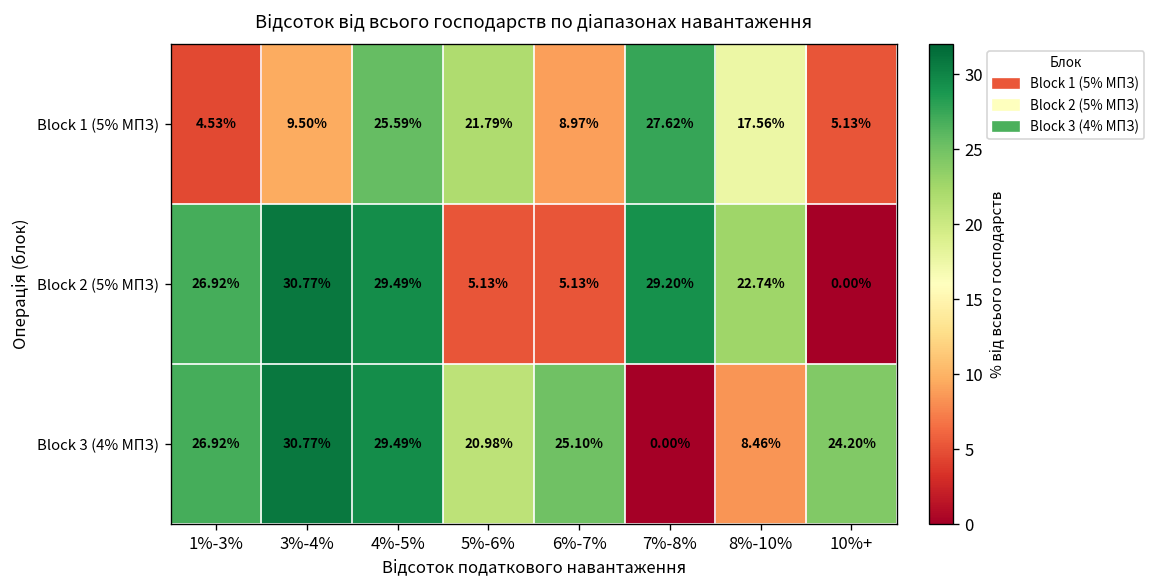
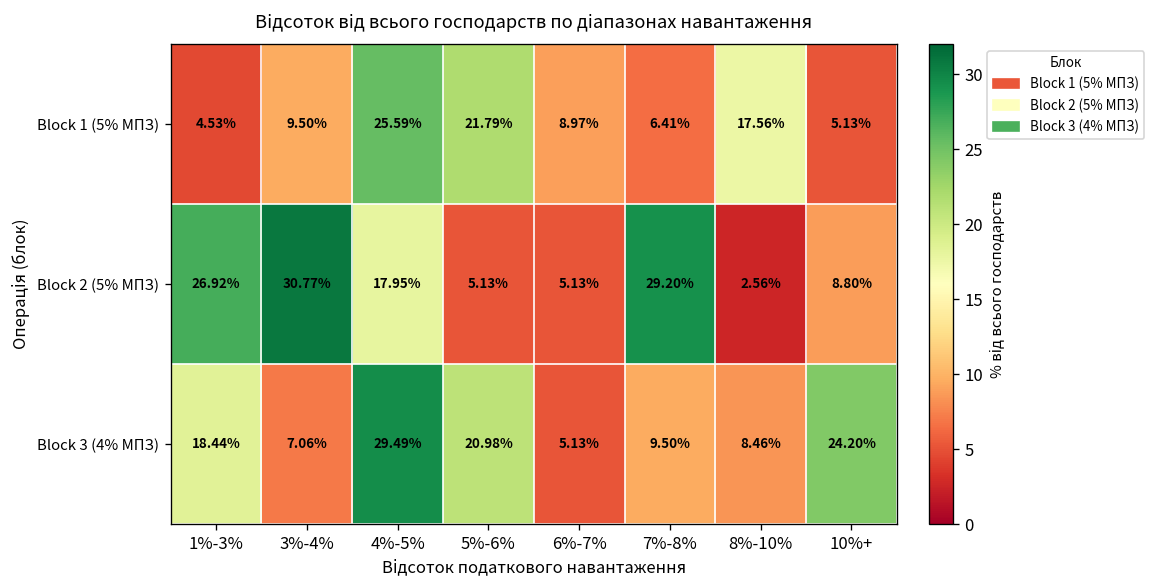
Block 1 (5% MПЗ), 7%-8%: 27.62% -> 6.41%
Block 2 (5% MПЗ), 4%-5%: 29.49% -> 17.95%
Block 2 (5% MПЗ), 8%-10%: 22.74% -> 2.56%
Block 2 (5% MПЗ), 10%+: 0.00% -> 8.80%
Block 3 (4% MПЗ), 1%-3%: 26.92% -> 18.44%
Block 3 (4% MПЗ), 3%-4%: 30.77% -> 7.06%
Block 3 (4% MПЗ), 6%-7%: 25.10% -> 5.13%
Block 3 (4% MПЗ), 7%-8%: 0.00% -> 9.50%
